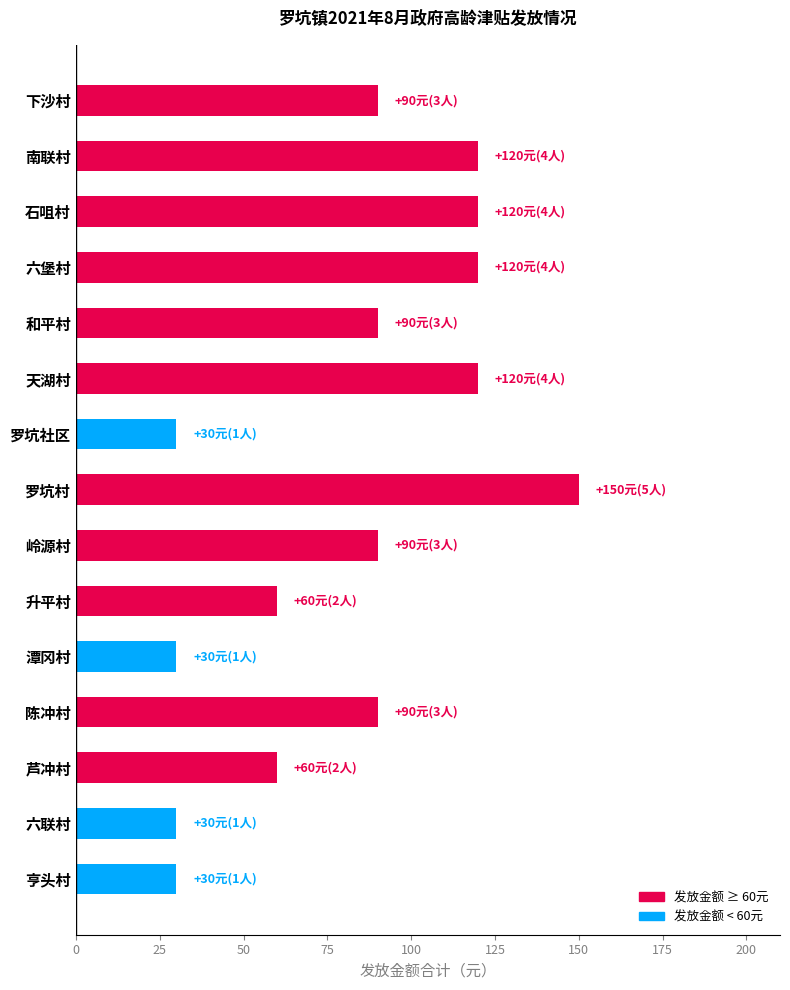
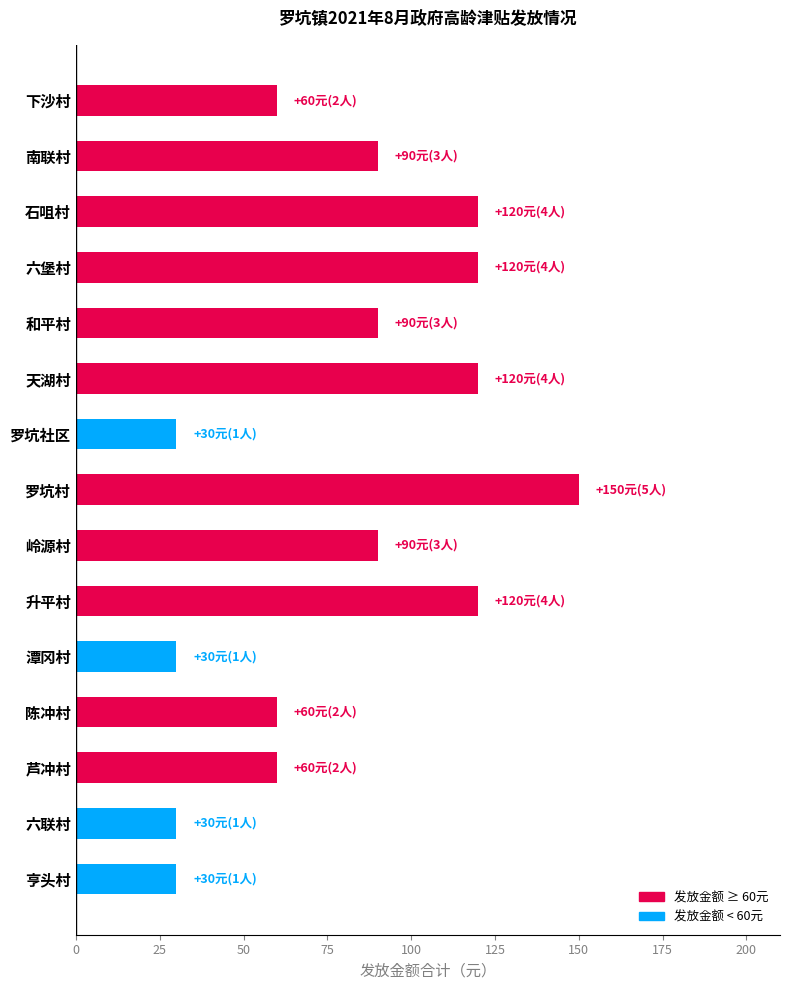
下沙村: +90元(3人) -> +60元(2人)
南联村: +120元(4人) -> +90元(3人)
升平村: +60元(2人) -> +120元(4人)
陈冲村: +90元(3人) -> +60元(2人)
